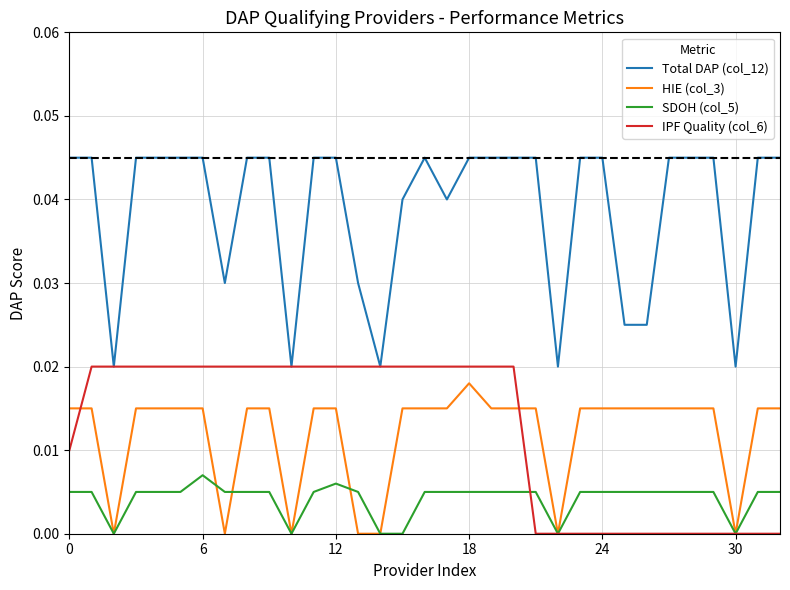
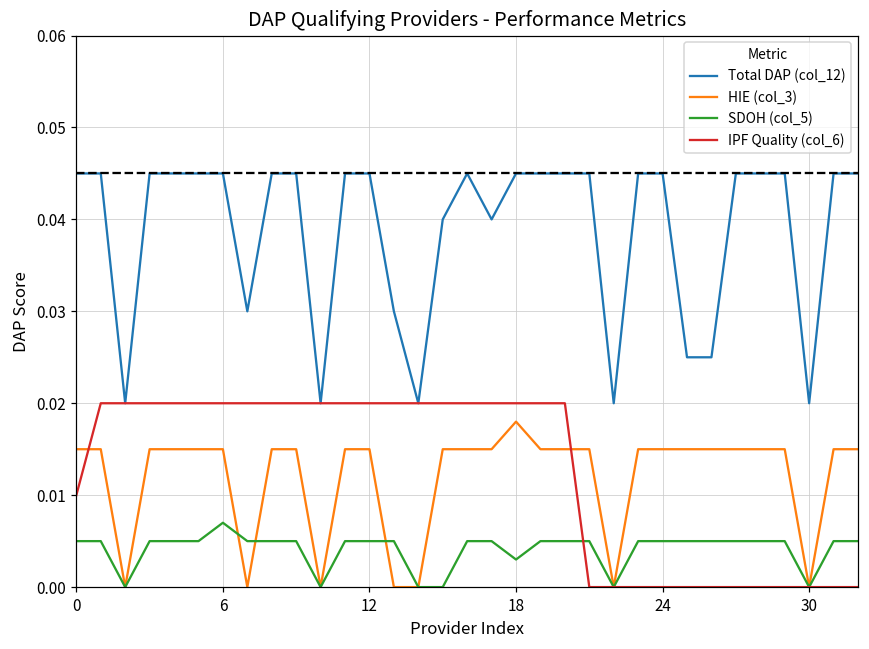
SDOH (col_5), 12: 0.006 -> 0.005
SDOH (col_5), 18: 0.005 -> 0.003
